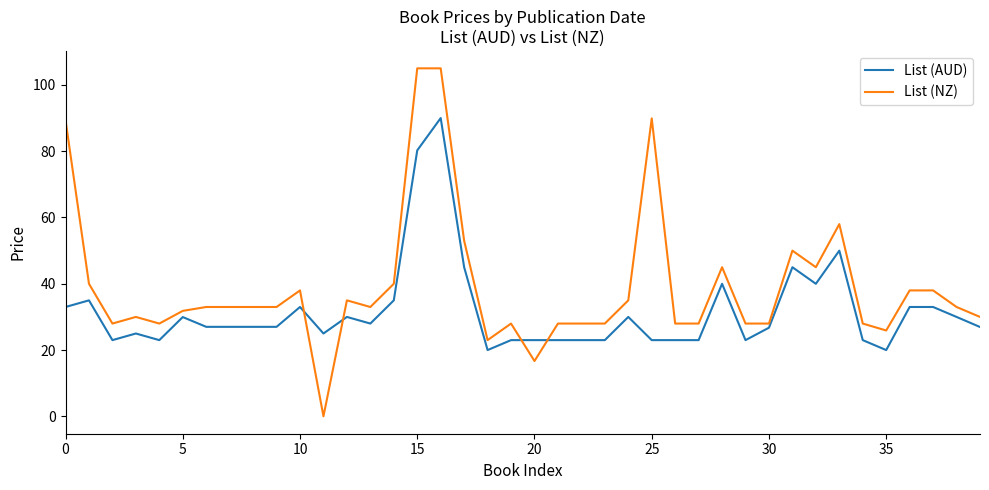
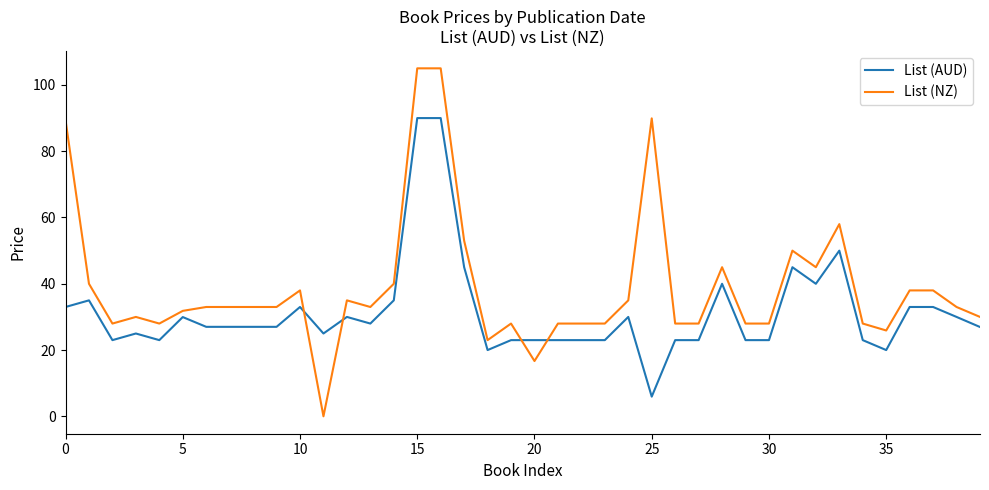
List (AUD), 15: 80 -> 90
List (AUD), 25: 23 -> 6
List (AUD), 30: 27 -> 23
